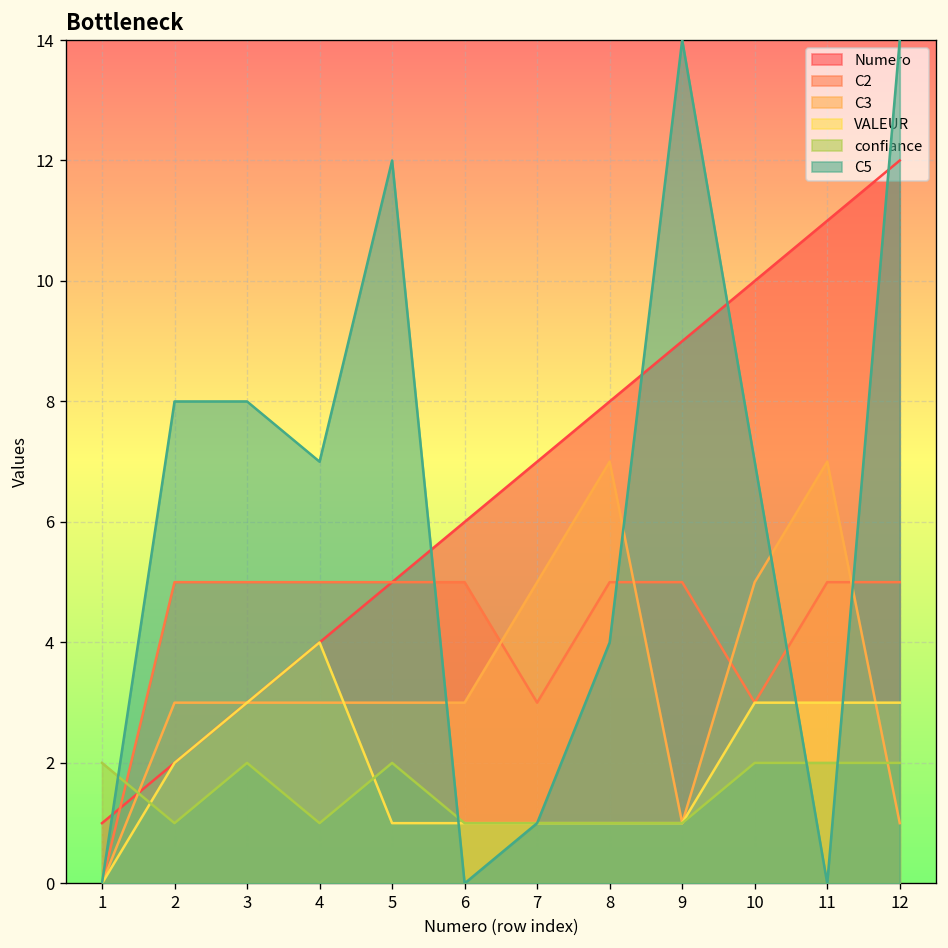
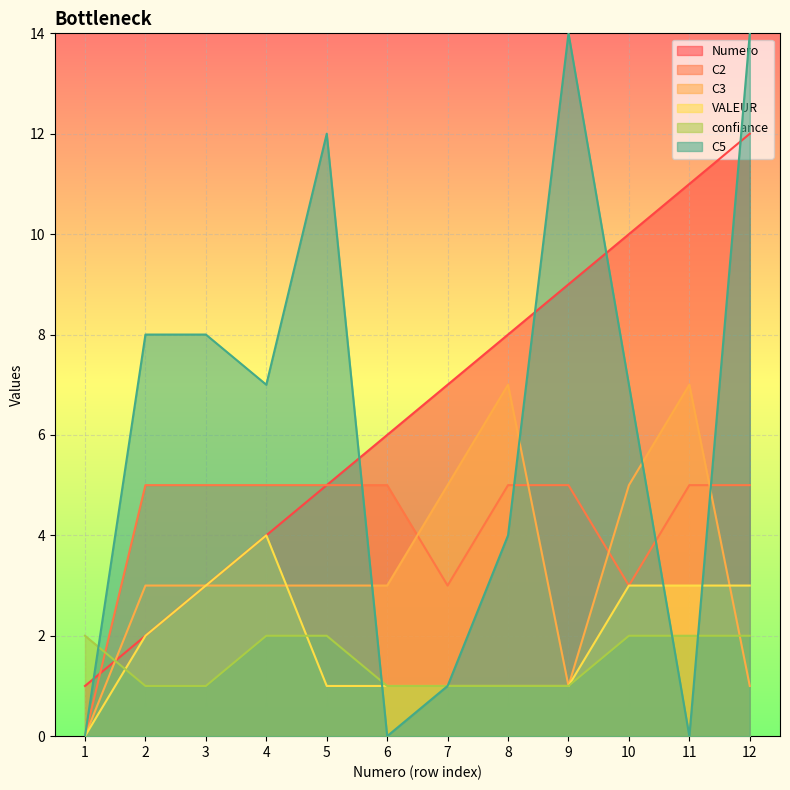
confiance, 3: 2 -> 1
confiance, 4: 1 -> 2
